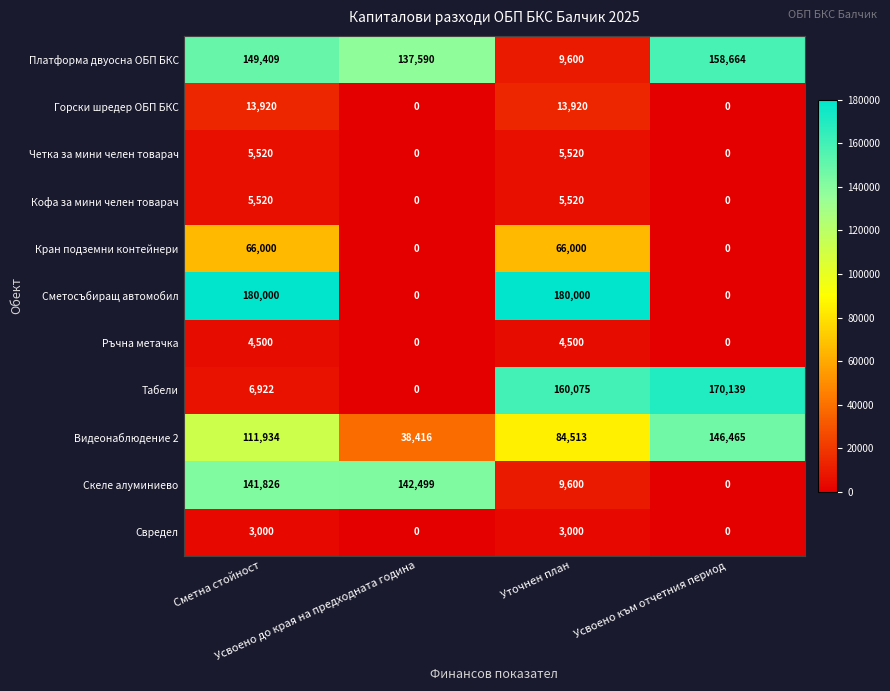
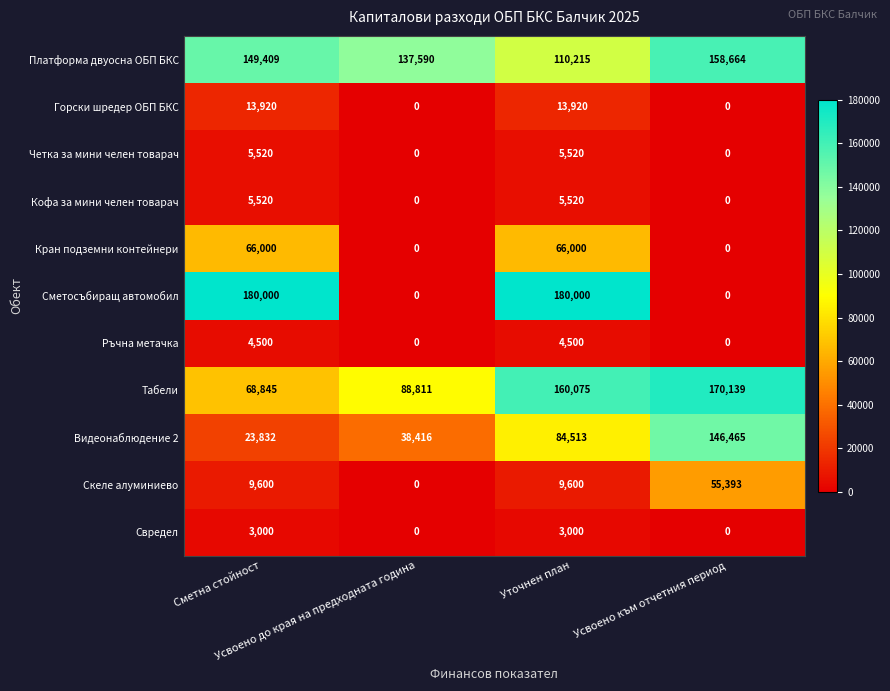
Платформа двуосна ОБП БКС, Уточнен план: 9,600 -> 110,215
Табели, Сметна стойност: 6,922 -> 68,845
Табели, Усвоено до края на предходната година: 0 -> 88,811
Видеонаблюдение 2, Сметна стойност: 111,934 -> 23,832
Скеле алуминиево, Сметна стойност: 141,826 -> 9,600
Скеле алуминиево, Усвоено до края на предходната година: 142,499 -> 0
Скеле алуминиево, Усвоено към отчетния период: 0 -> 55,393
